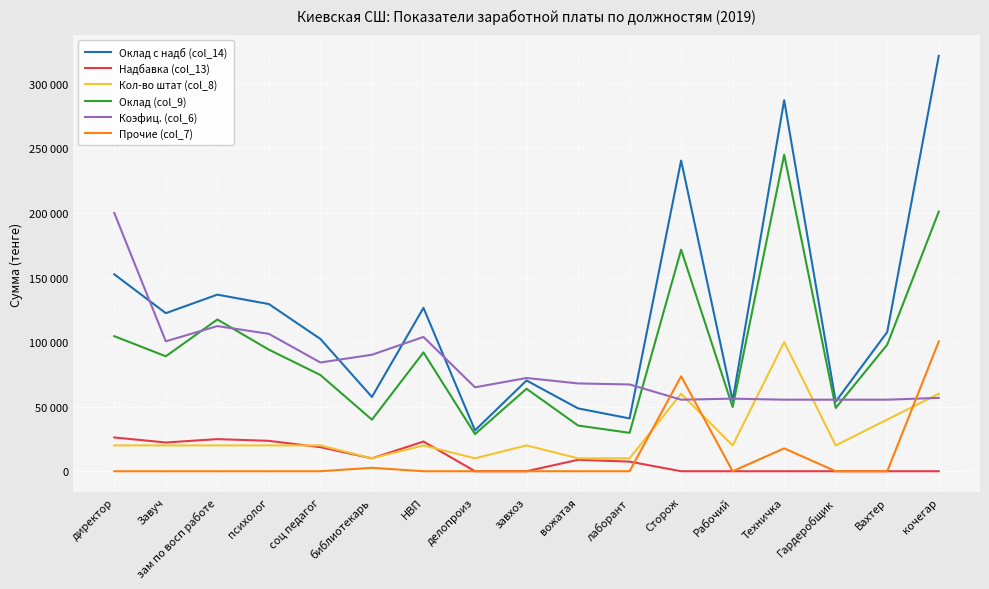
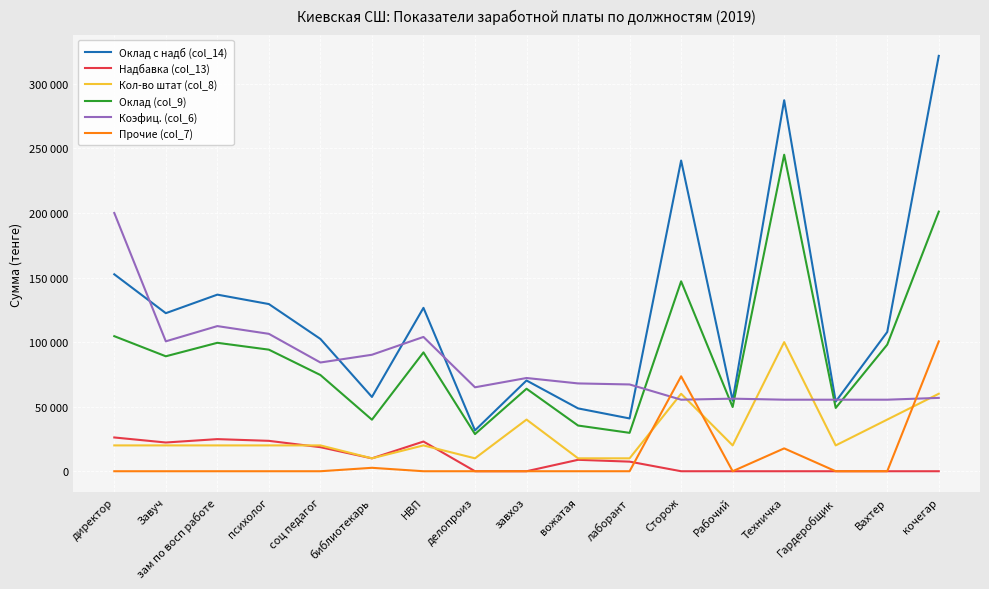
Оклад (col_9), зам по восп работе: 118000 -> 99000
Кол-во штат (col_8), завхоз: 20000 -> 40000
Оклад (col_9), Сторож: 172000 -> 147000
